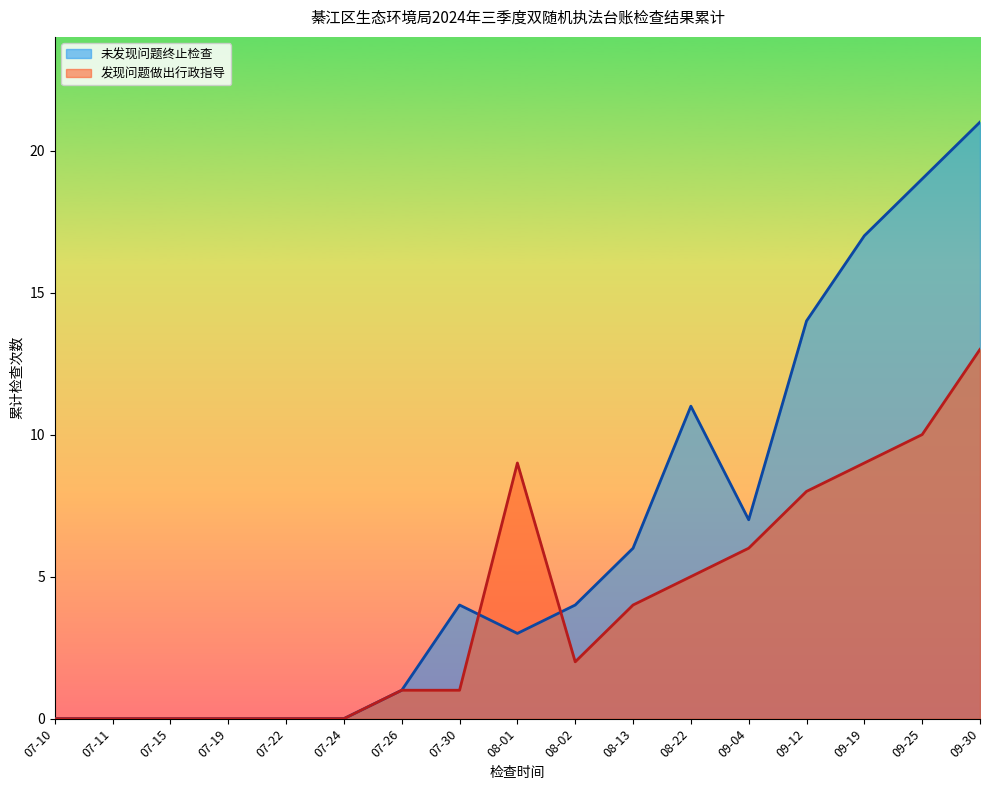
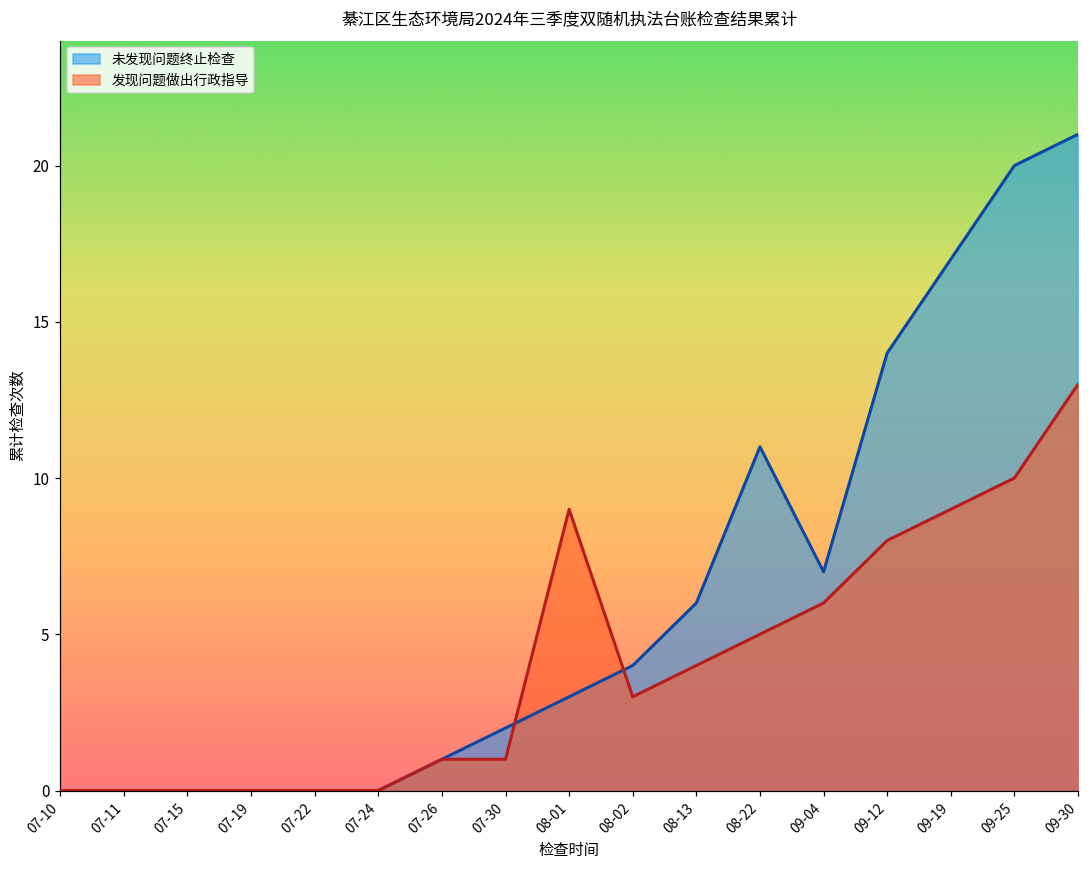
未发现问题终止检查, 07-30: 4 -> 2
发现问题做出行政指导, 08-02: 2 -> 3
未发现问题终止检查, 09-25: 19 -> 20
